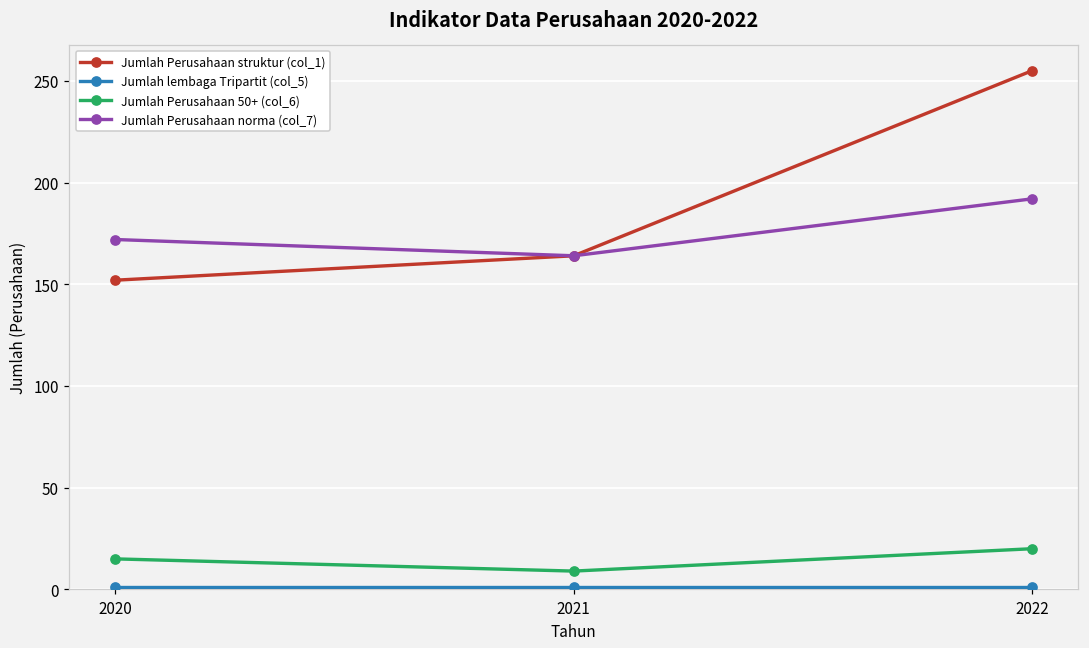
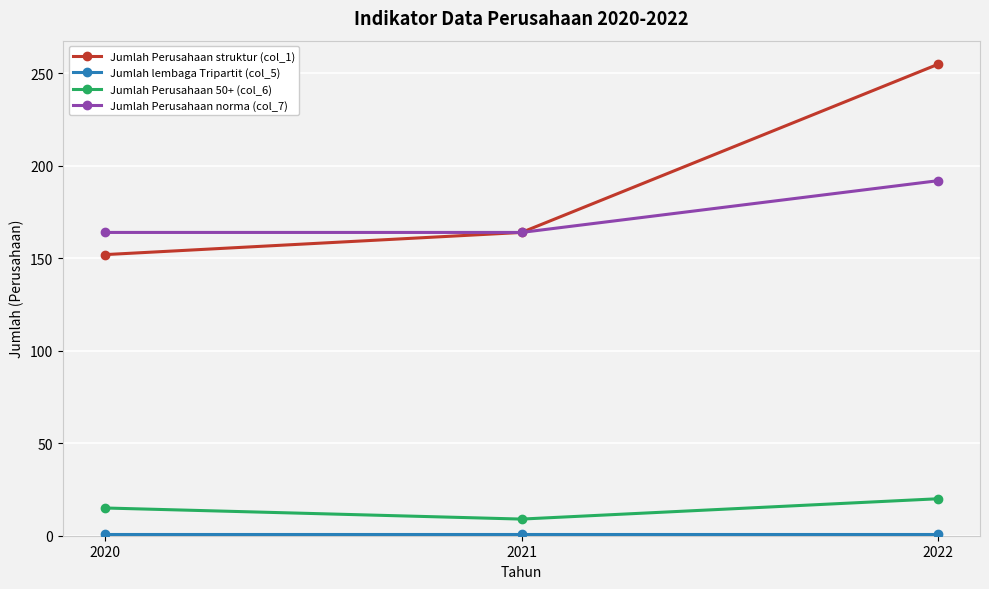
Jumlah Perusahaan norma (col_7), 2020: 172 -> 164
